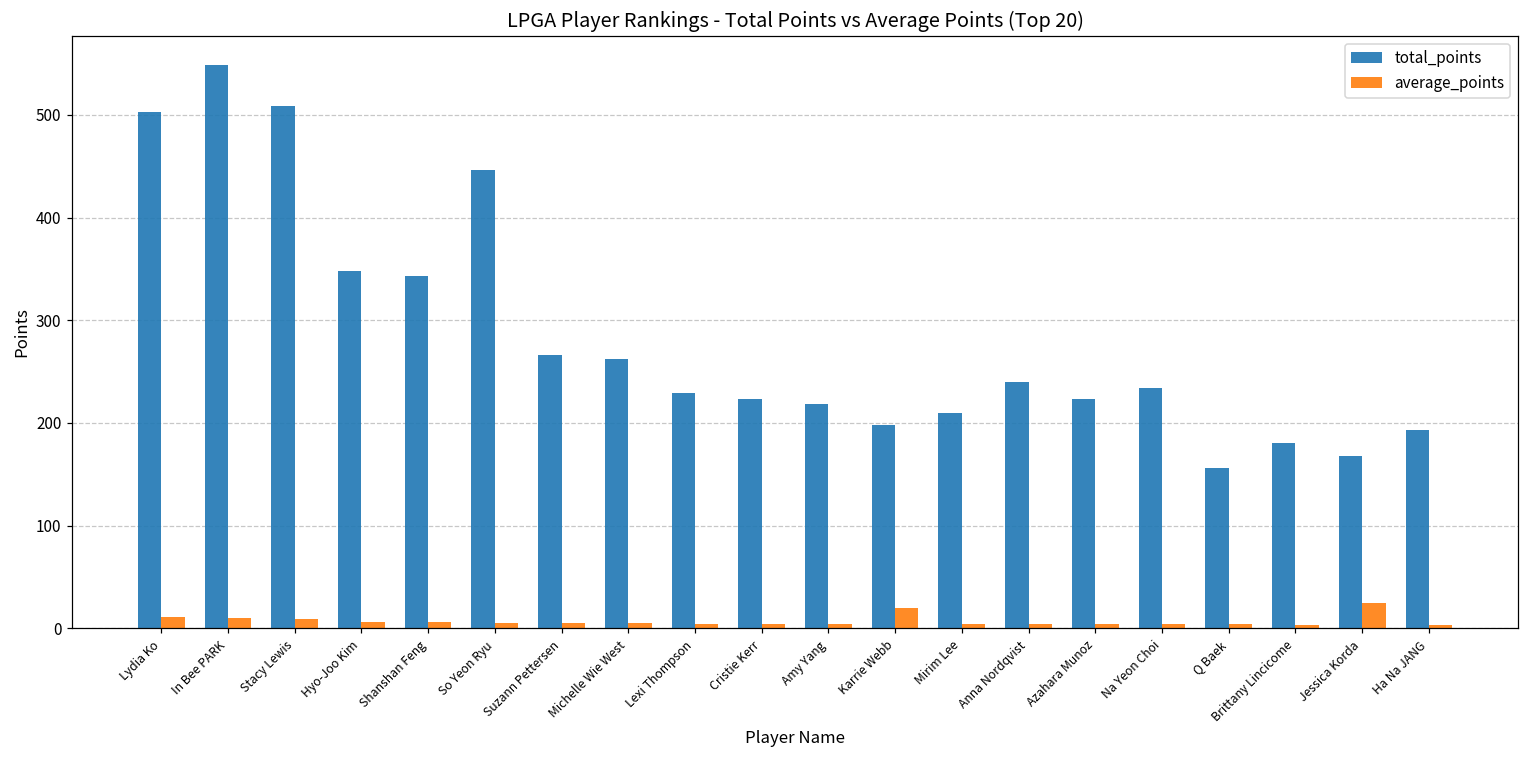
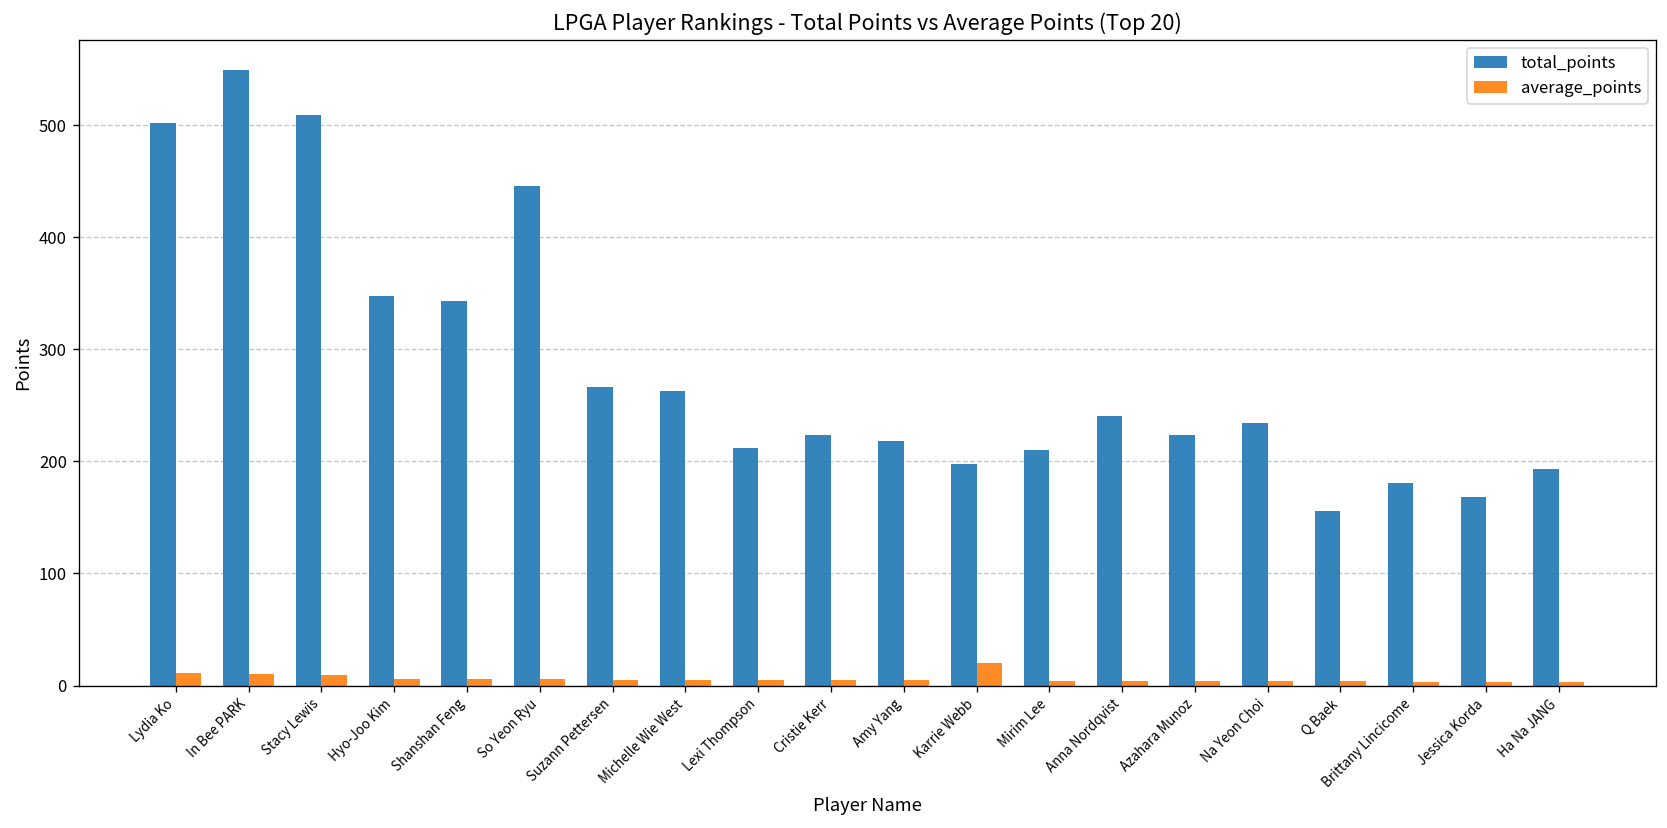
total_points, Lexi Thompson: 230 -> 210
average_points, Jessica Korda: 30 -> 0
